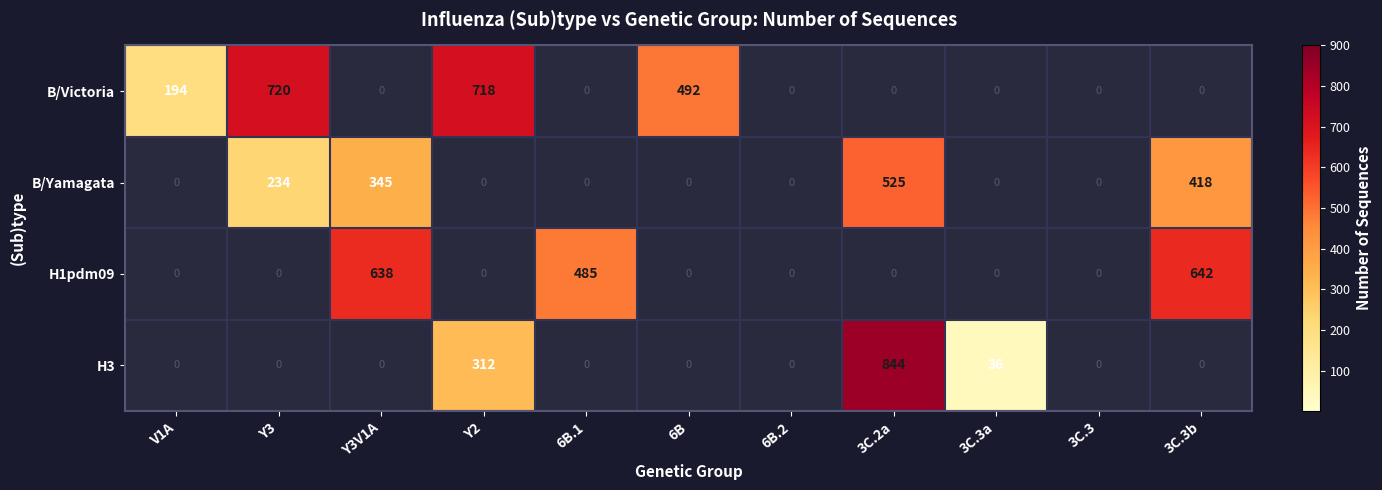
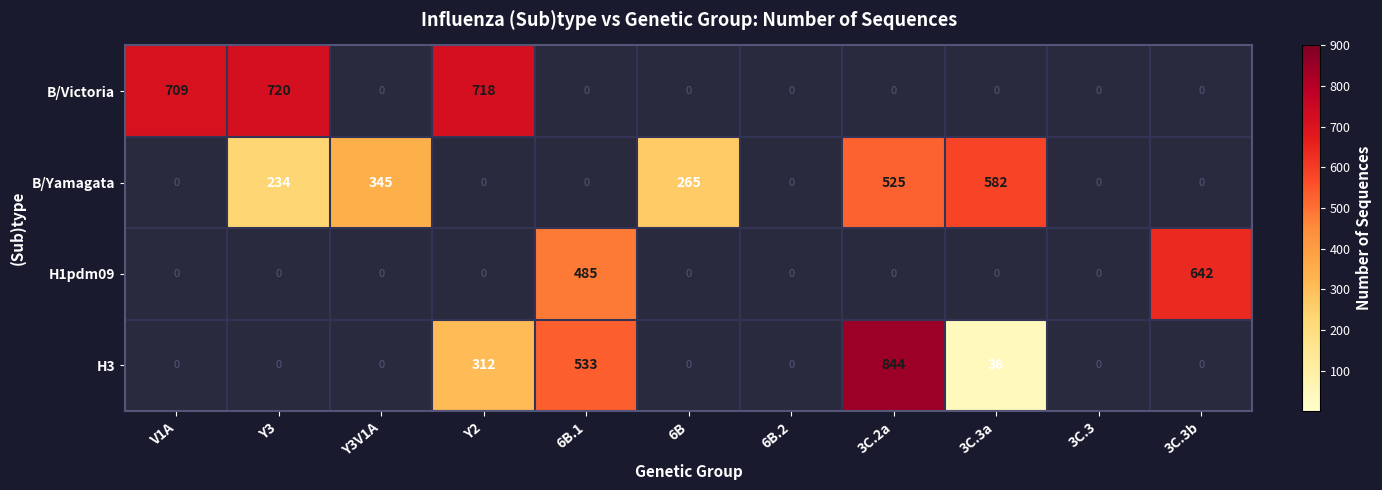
B/Victoria, V1A: 194 -> 709
B/Victoria, 6B: 492 -> 0
B/Yamagata, 6B: 0 -> 265
B/Yamagata, 3C.3a: 0 -> 582
B/Yamagata, 3C.3b: 418 -> 0
H1pdm09, Y3V1A: 638 -> 0
H3, 6B.1: 0 -> 533
